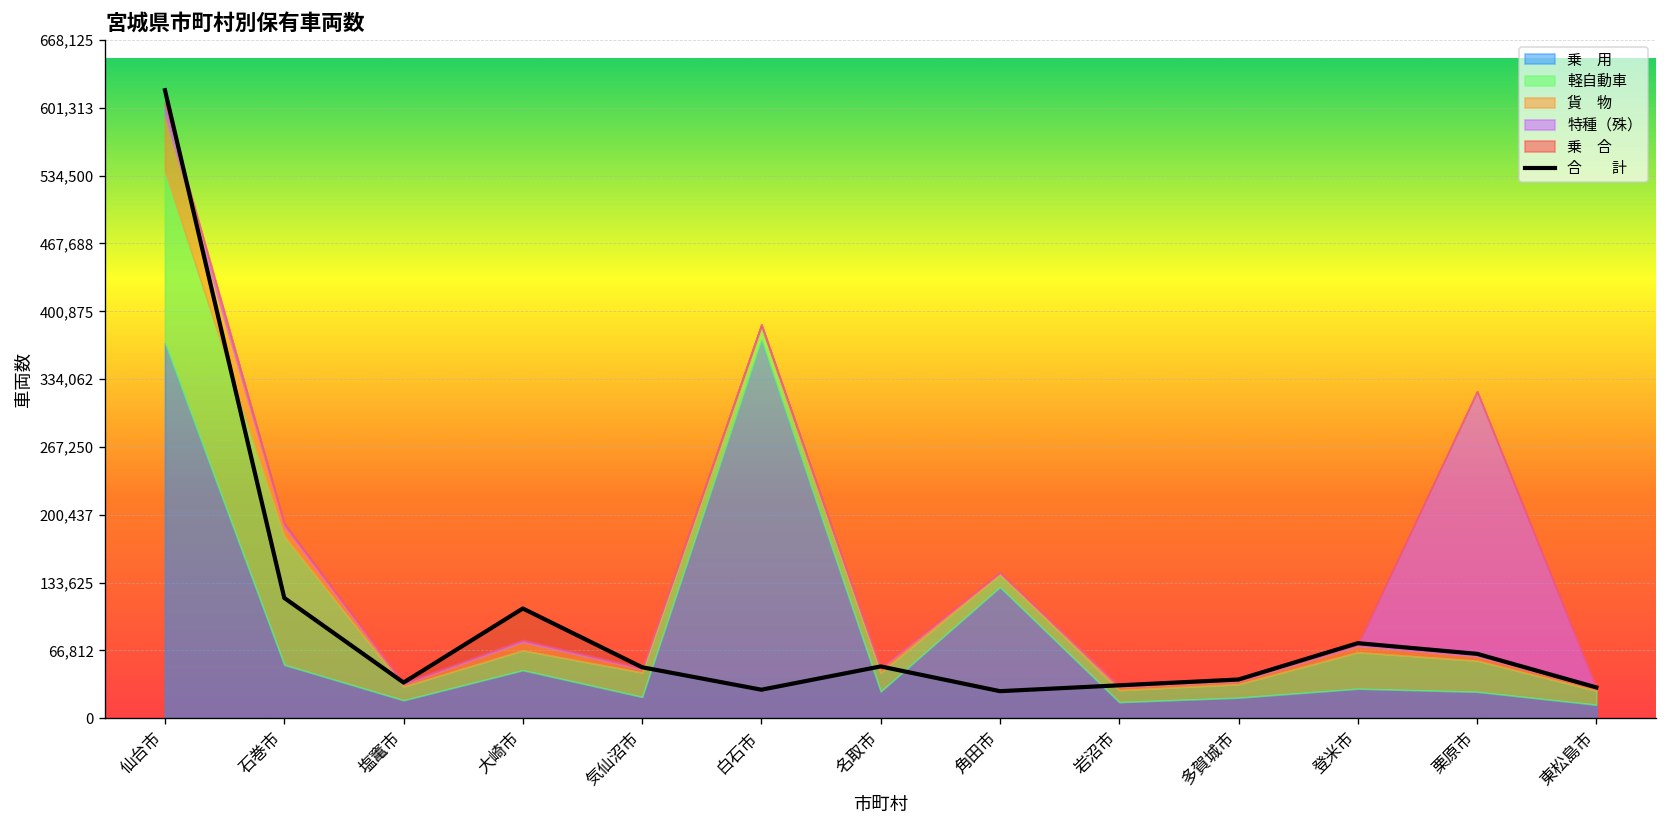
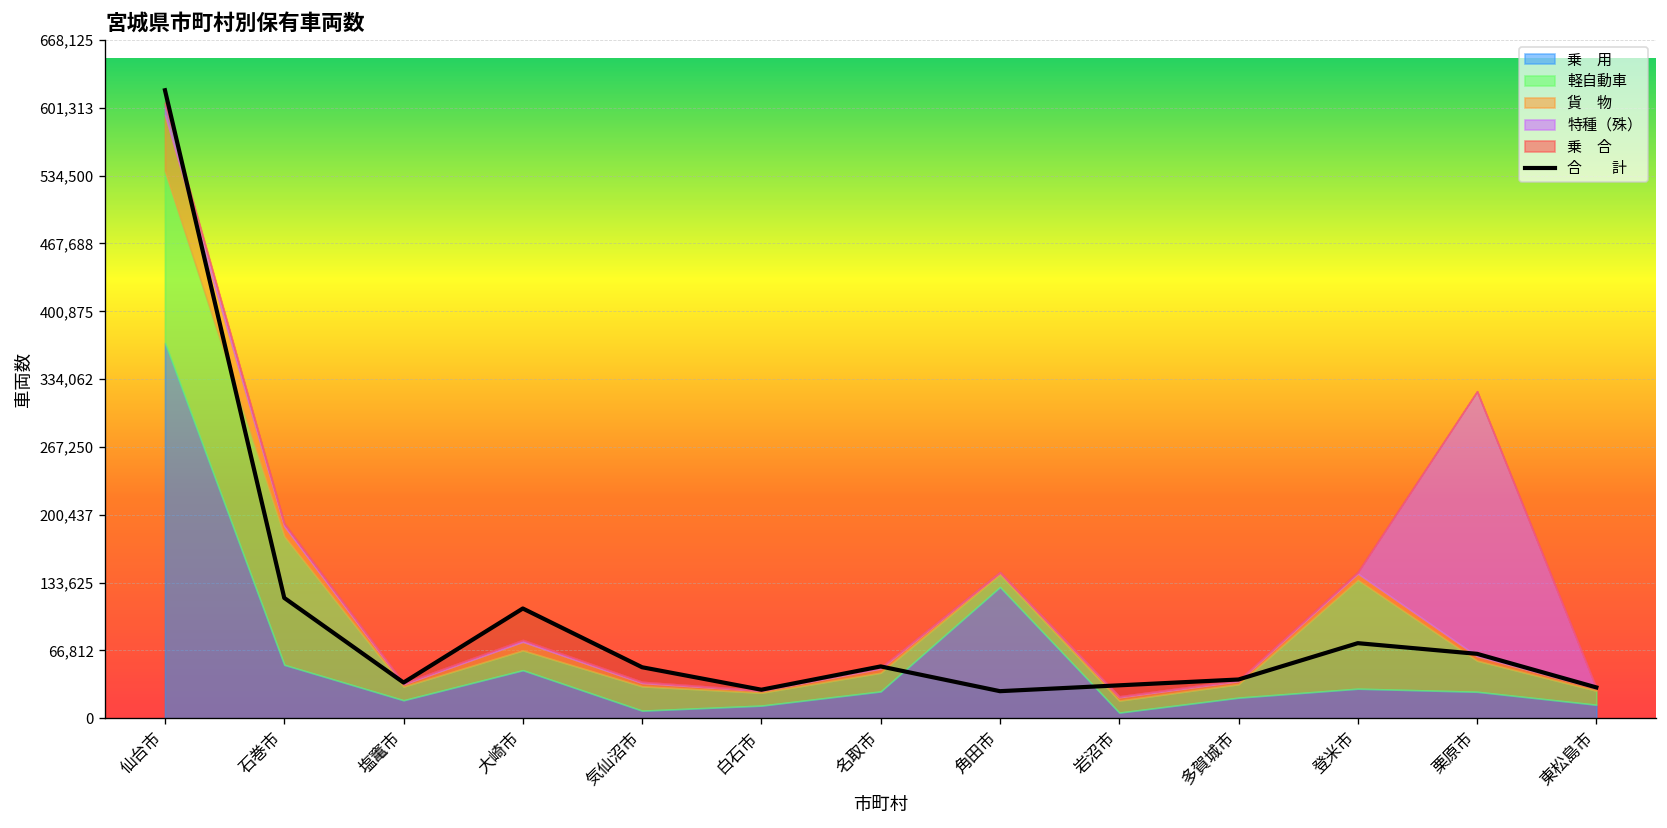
乗 用, 気仙沼市: 20,000 -> 10,000
乗 用, 白石市: 370,000 -> 10,000
乗 用, 岩沼市: 20,000 -> 10,000
軽自動車, 登米市: 40,000 -> 110,000
